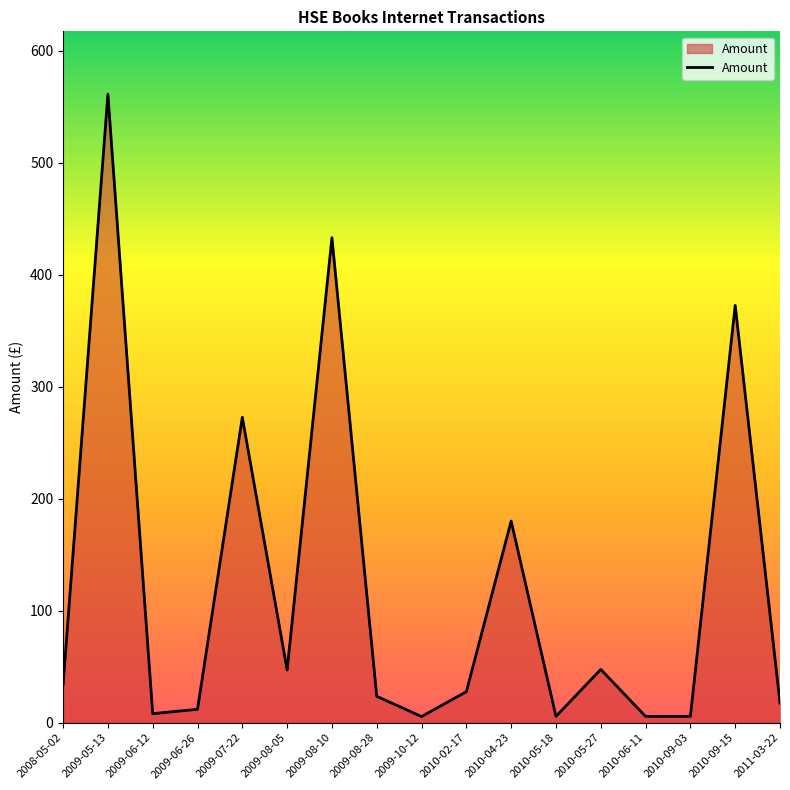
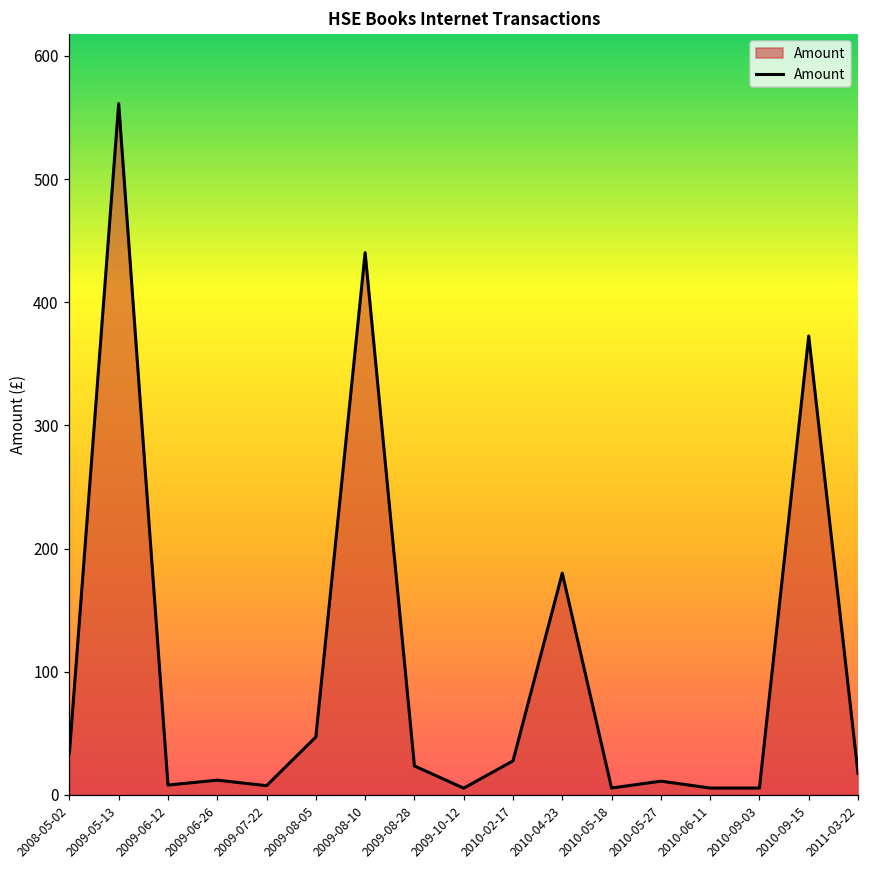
2009-07-22: 273 -> 8
2009-08-10: 433 -> 440
2010-05-27: 48 -> 11
